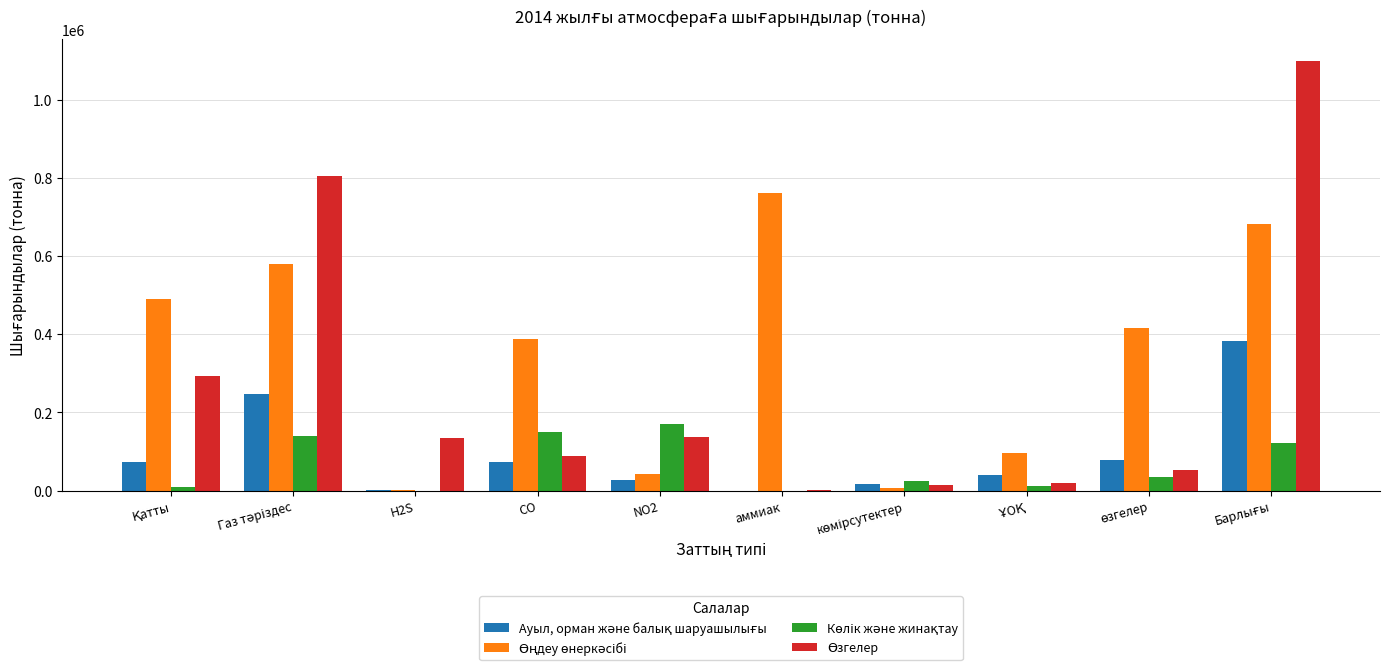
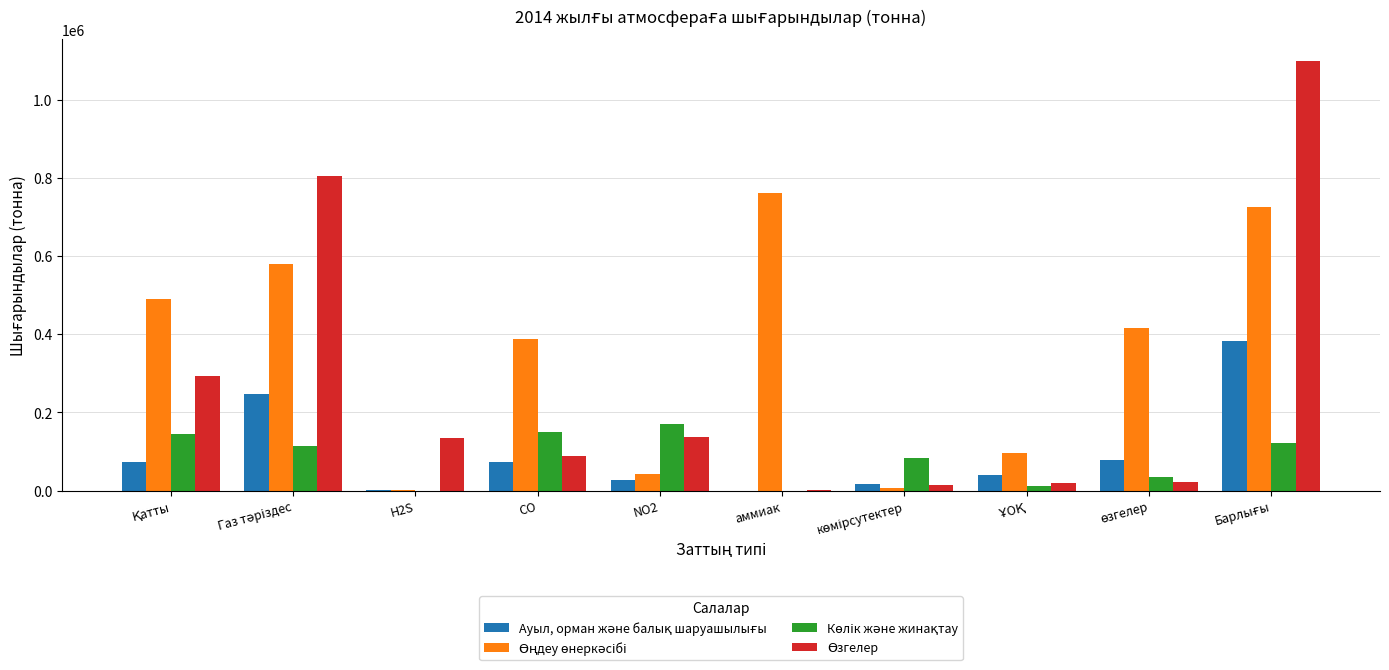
Көлік және жинақтау, Қатты: 10000 -> 150000
Көлік және жинақтау, Газ тәріздес: 140000 -> 110000
Көлік және жинақтау, көмірсутектер: 20000 -> 80000
Өзгелер, өзгелер: 50000 -> 20000
Өңдеу өнеркәсібі, Барлығы: 680000 -> 730000
